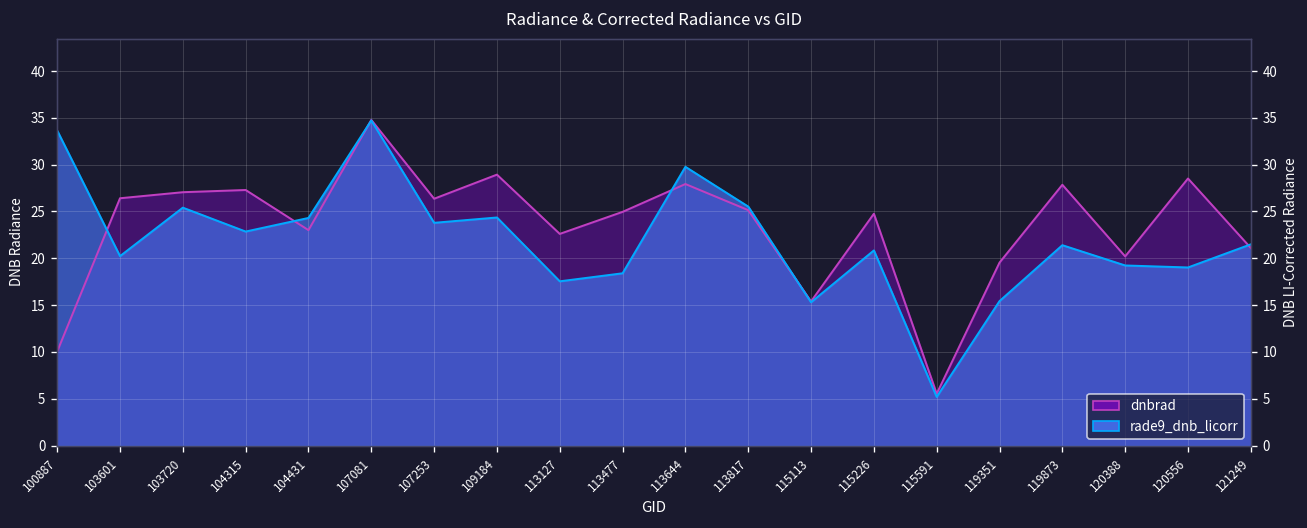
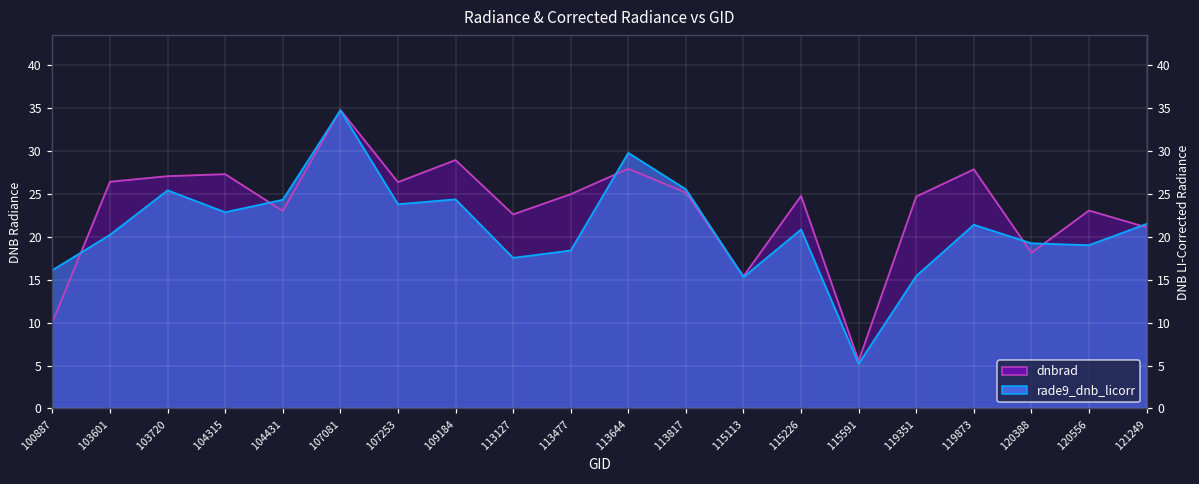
rade9_dnb_licorr, 100887: 34 -> 16
dnbrad, 119351: 20 -> 25
dnbrad, 120388: 20 -> 18
dnbrad, 120556: 29 -> 23
